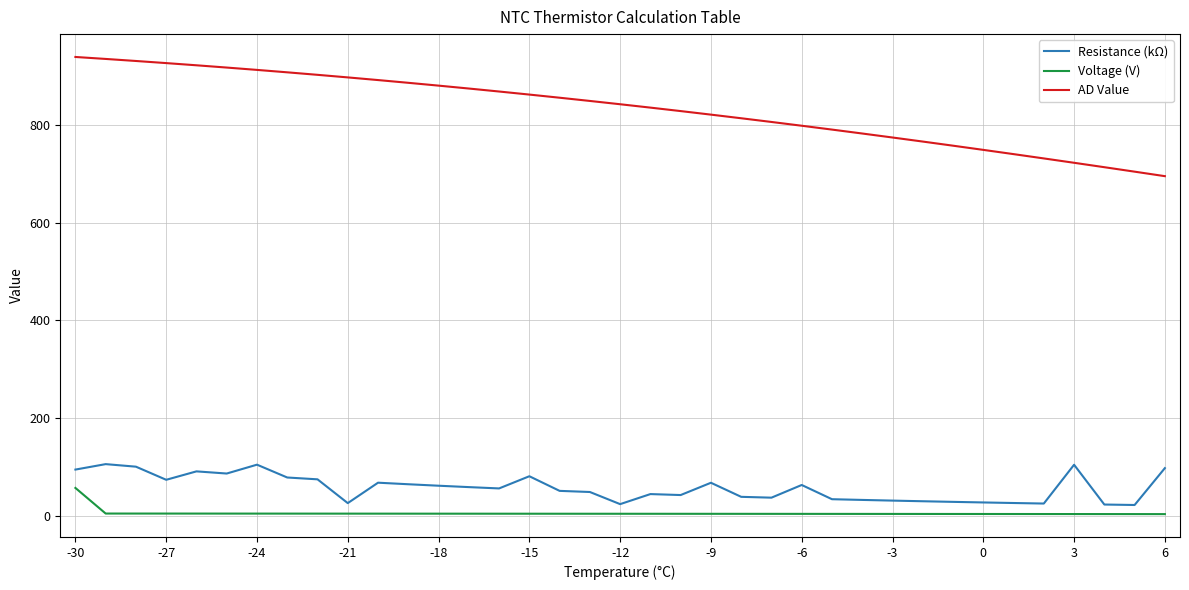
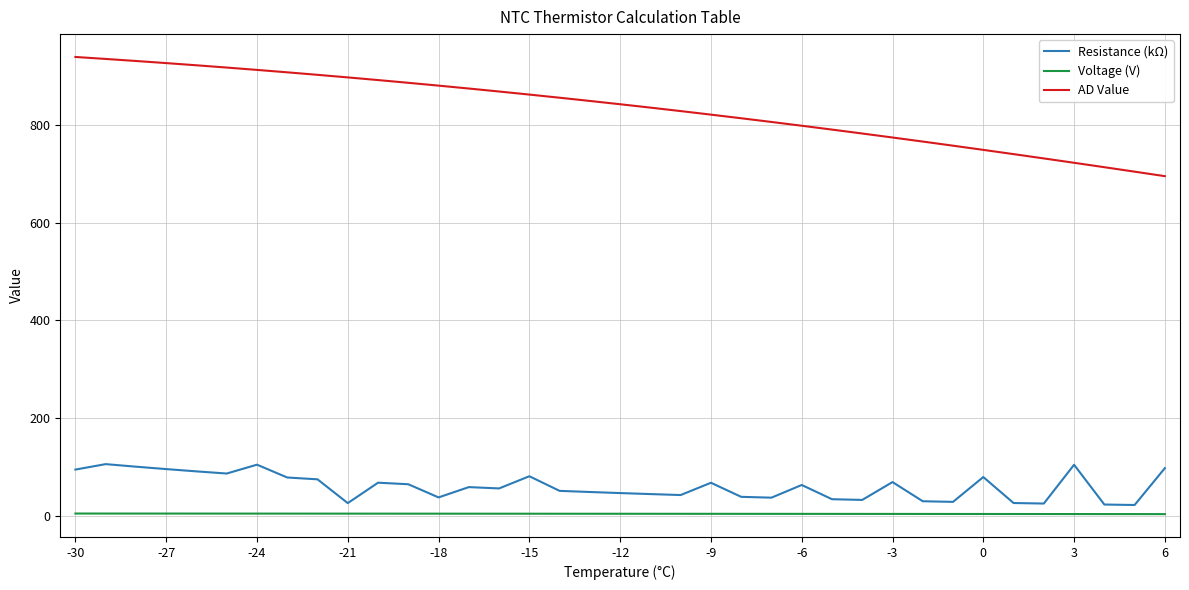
Voltage (V), -30: 60 -> 0
Resistance (kΩ), -27: 70 -> 100
Resistance (kΩ), -18: 60 -> 40
Resistance (kΩ), -12: 20 -> 50
Resistance (kΩ), -3: 30 -> 70
Resistance (kΩ), 0: 30 -> 80
